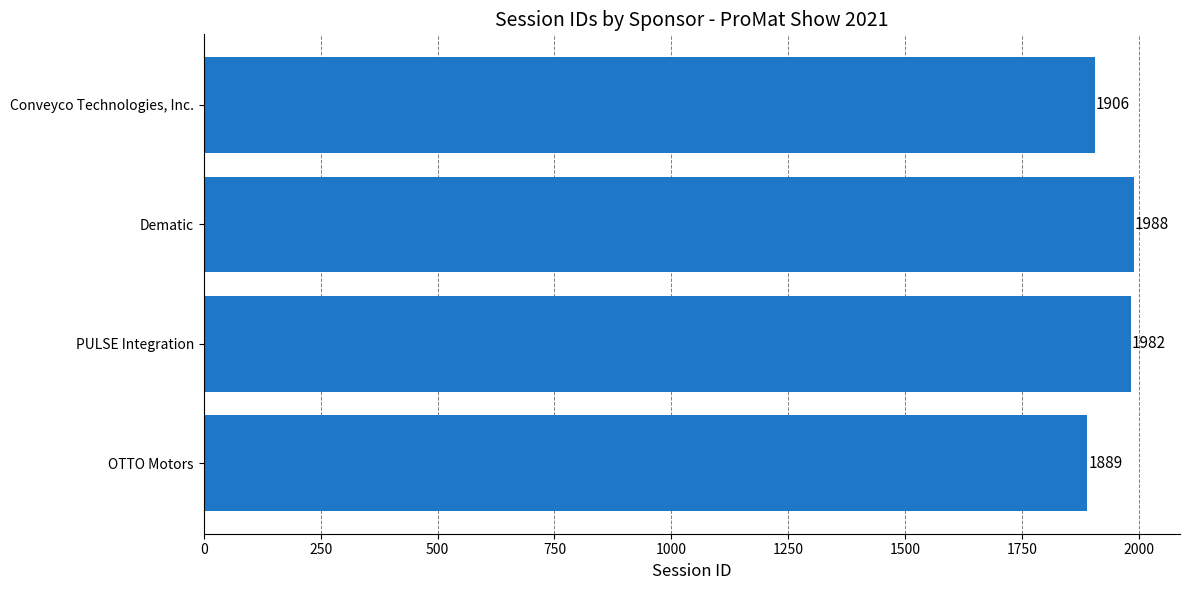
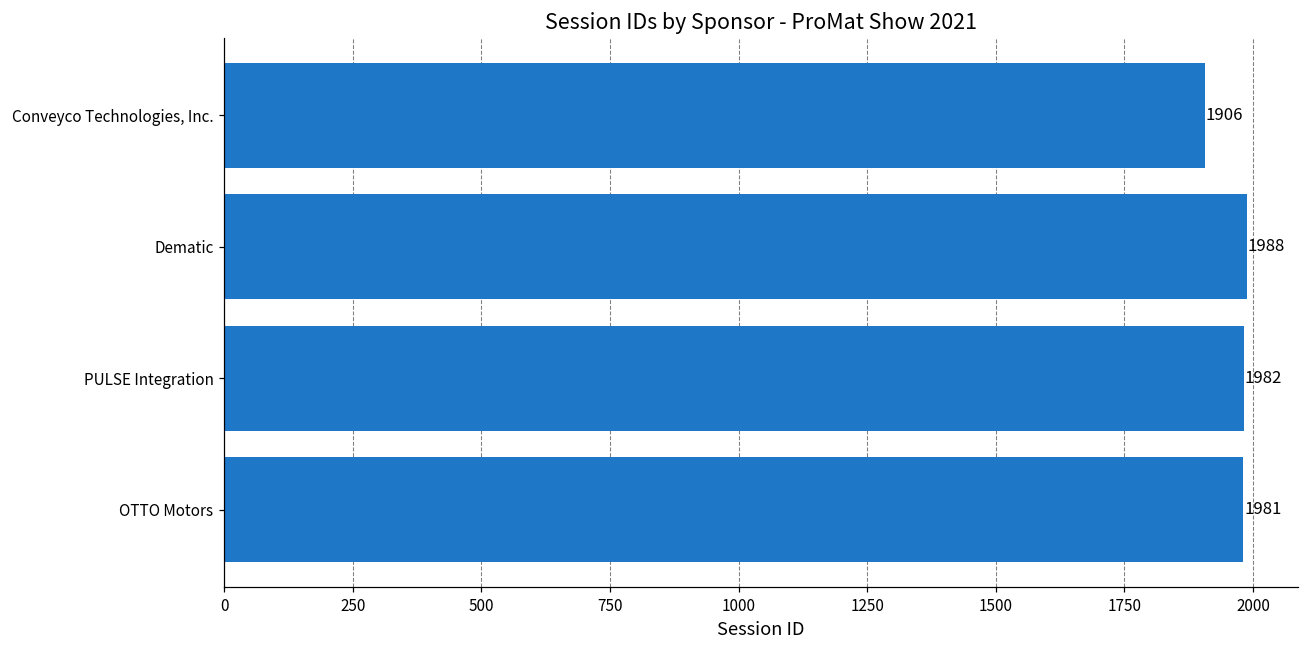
OTTO Motors: 1889 -> 1981
